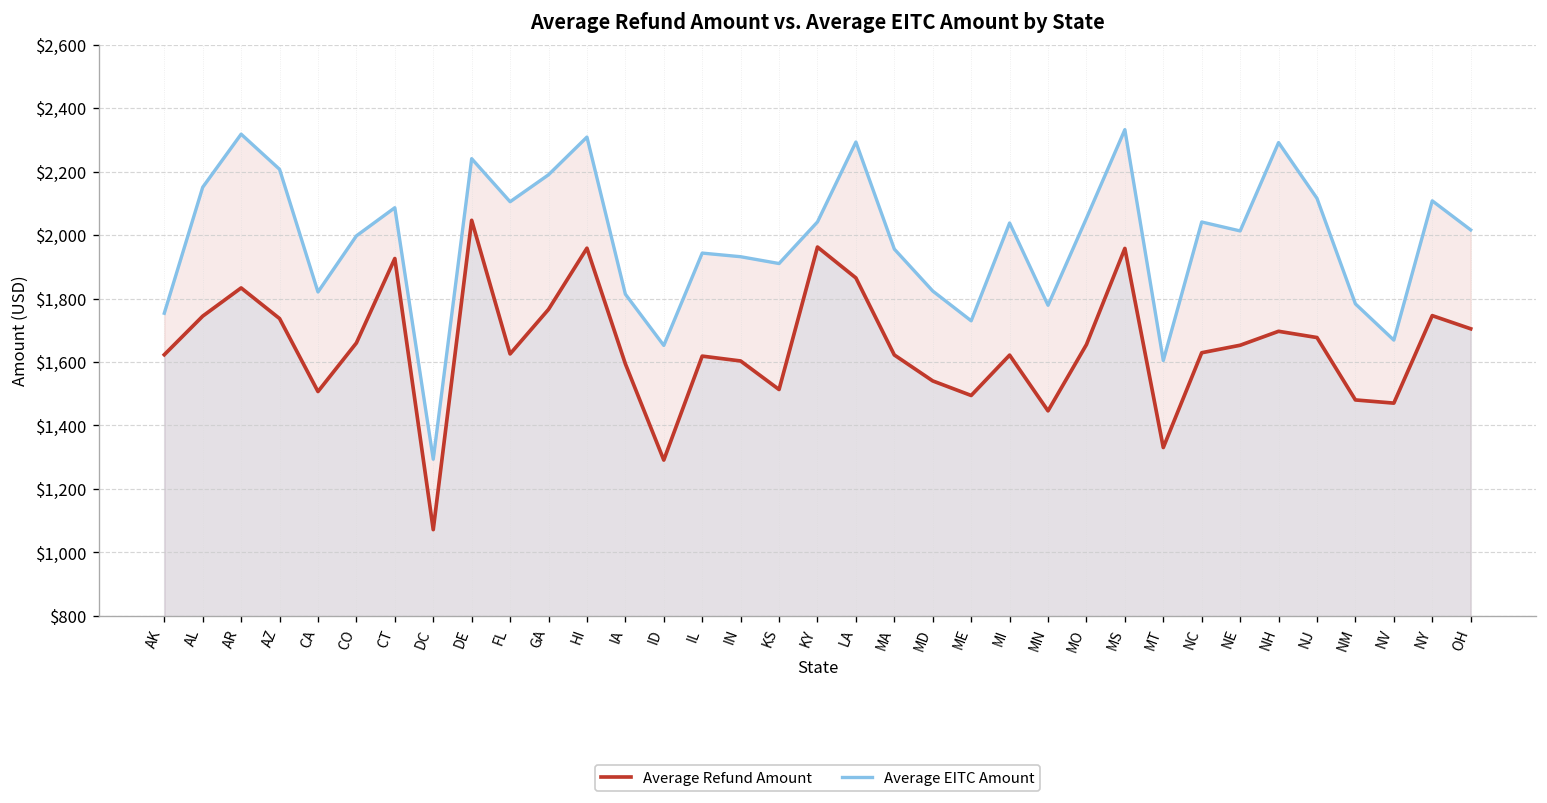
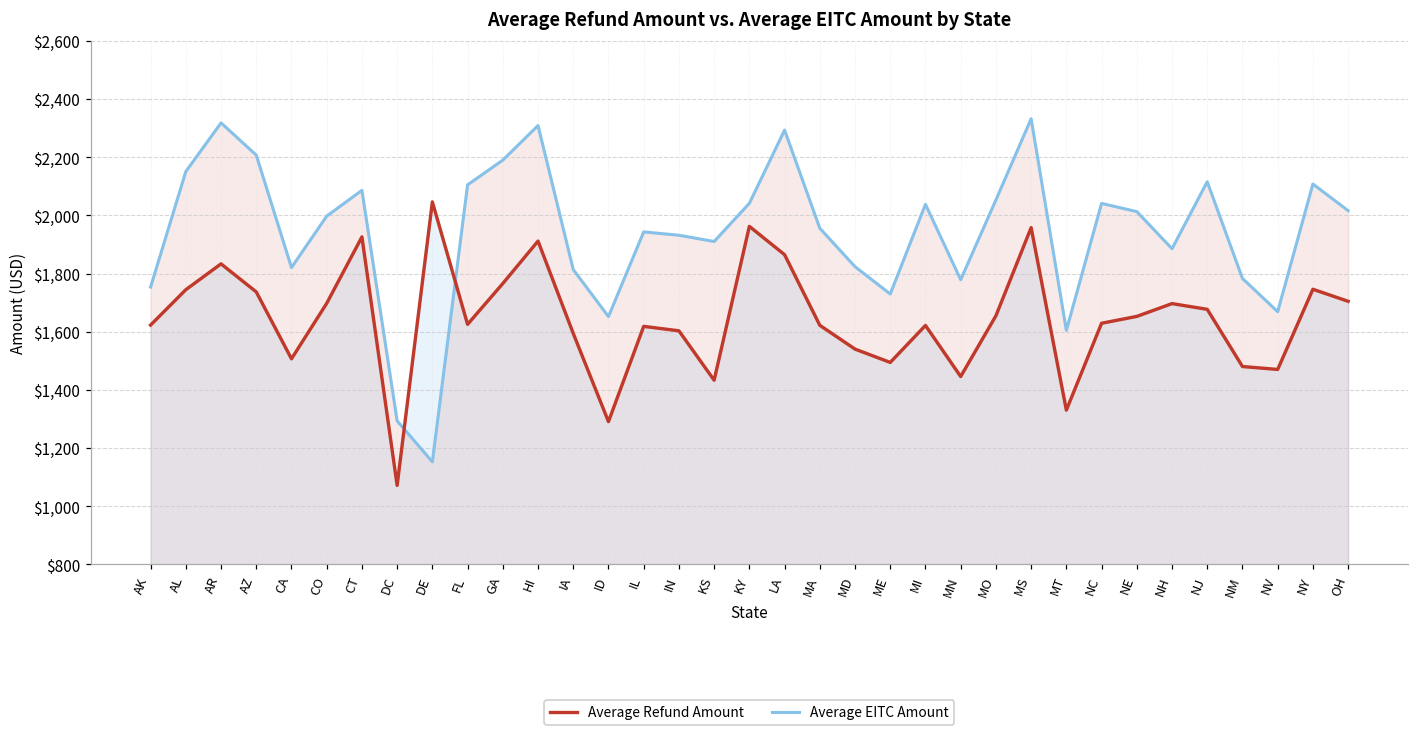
Average Refund Amount, CO: $1,660 -> $1,700
Average EITC Amount, DE: $2,240 -> $1,150
Average Refund Amount, HI: $1,960 -> $1,910
Average Refund Amount, KS: $1,510 -> $1,430
Average EITC Amount, NH: $2,290 -> $1,890
